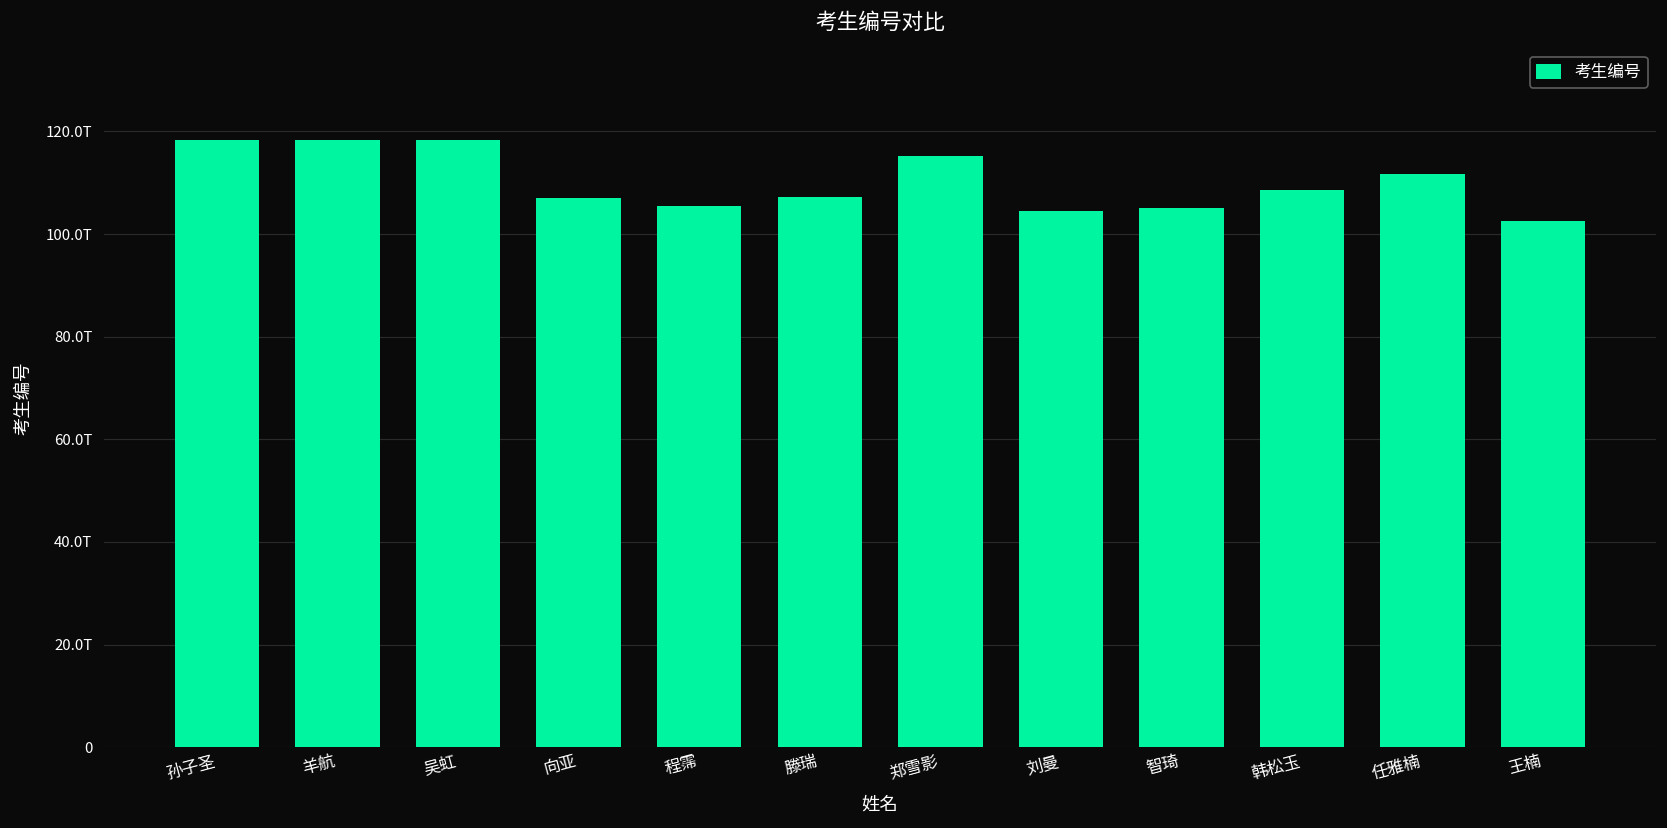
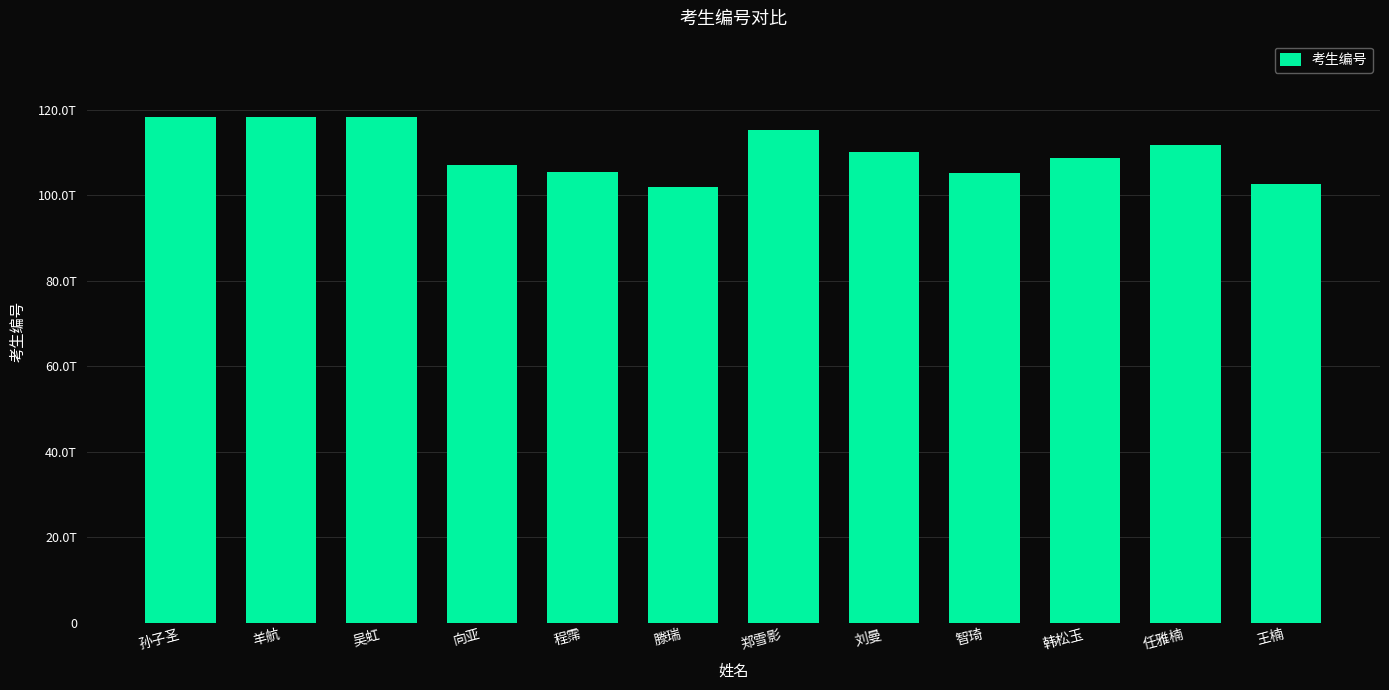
滕瑞: 107T -> 102T
刘曼: 105T -> 110T
